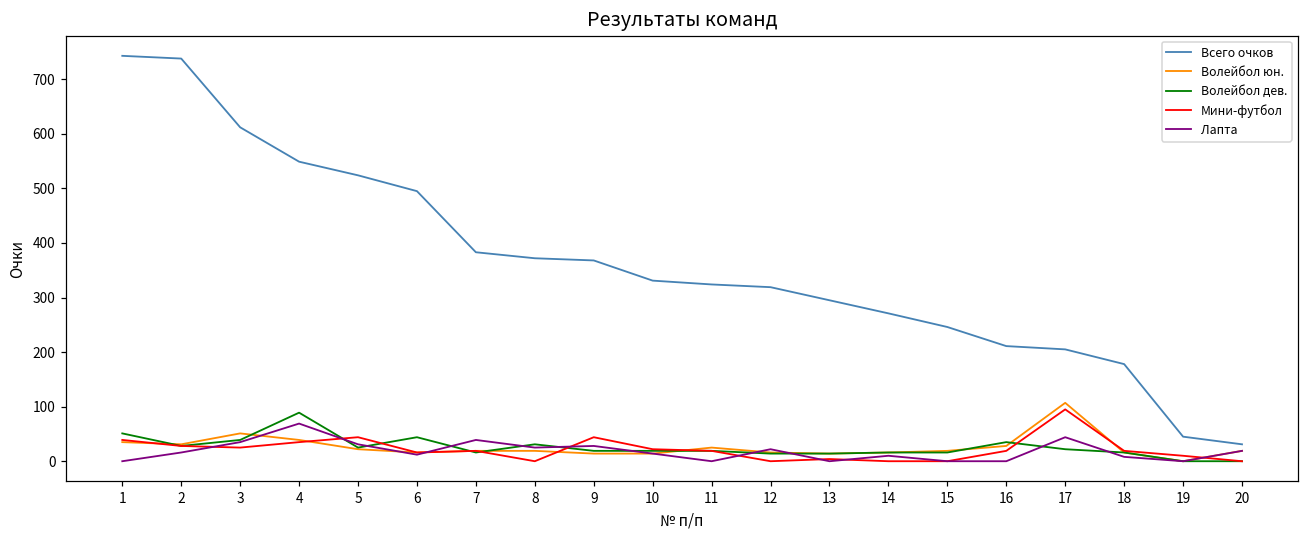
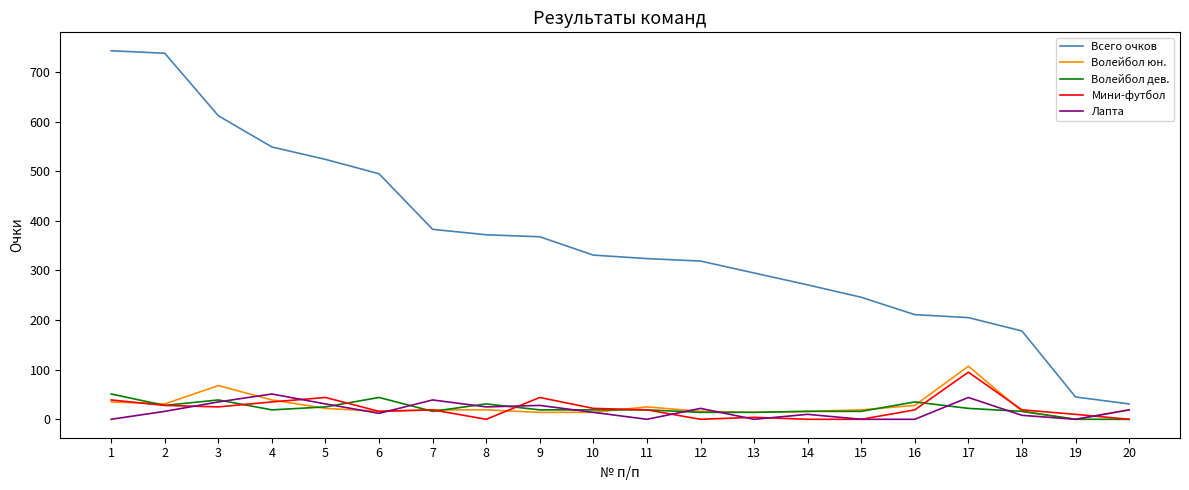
Волейбол юн., 3: 50 -> 70
Волейбол дев., 4: 90 -> 20
Лапта, 4: 70 -> 50
